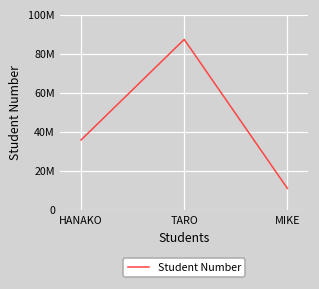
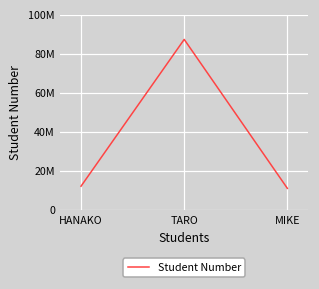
HANAKO: 36000000 -> 12000000
